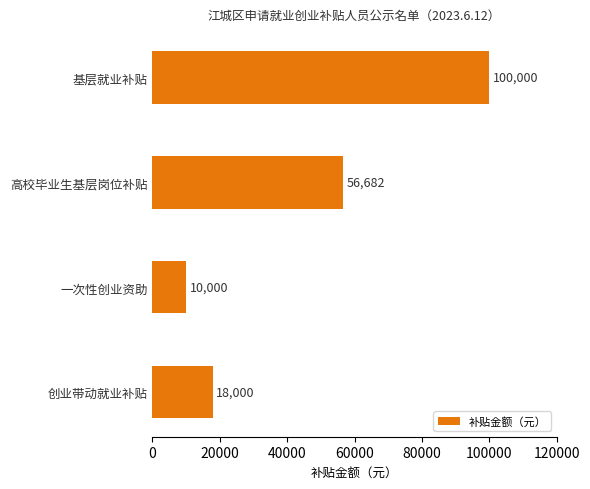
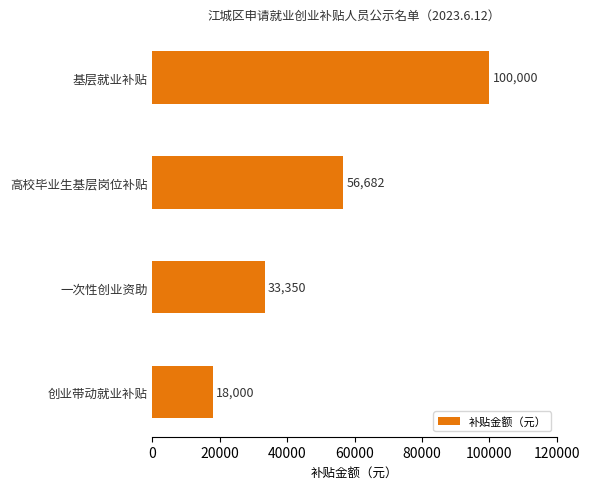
一次性创业资助: 10,000 -> 33,350
